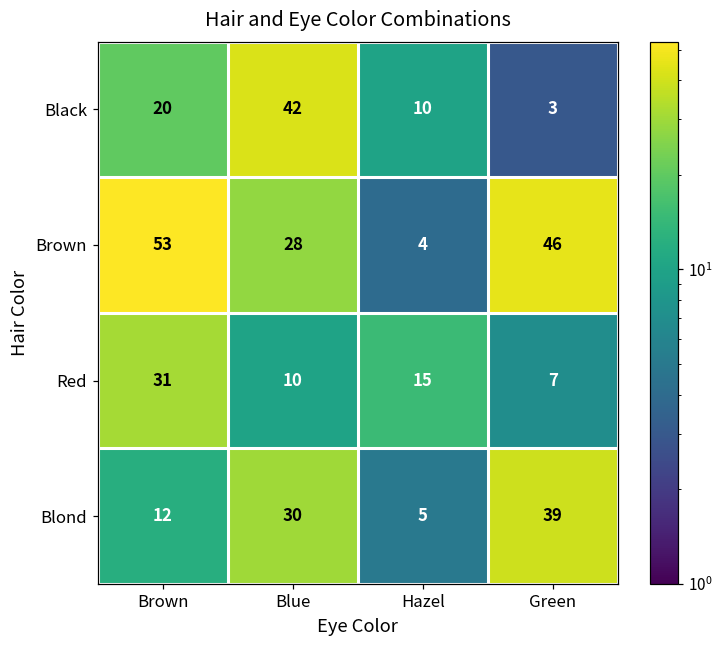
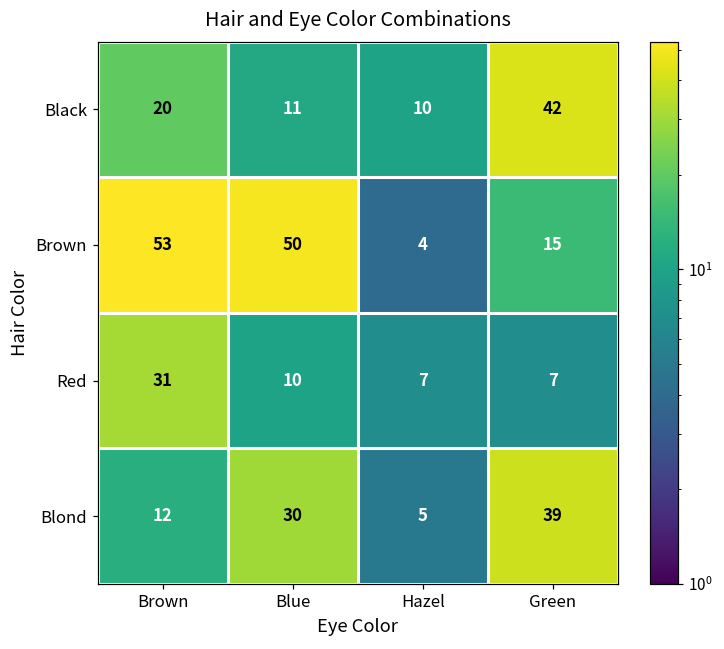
Black, Blue: 42 -> 11
Black, Green: 3 -> 42
Brown, Blue: 28 -> 50
Brown, Green: 46 -> 15
Red, Hazel: 15 -> 7
